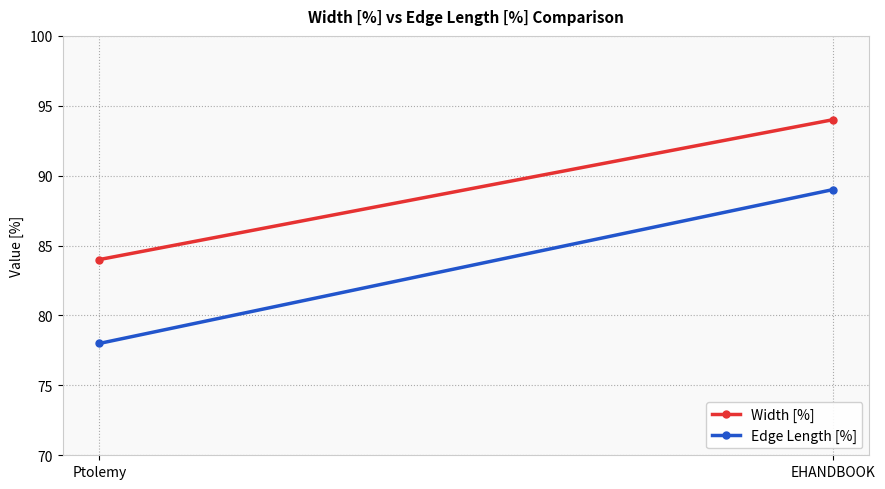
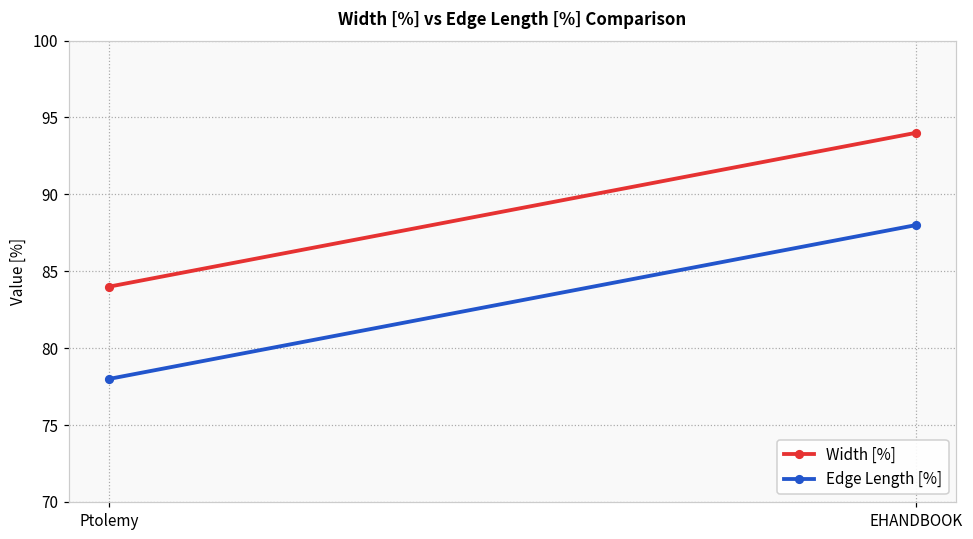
Edge Length [%], EHANDBOOK: 89 -> 88
